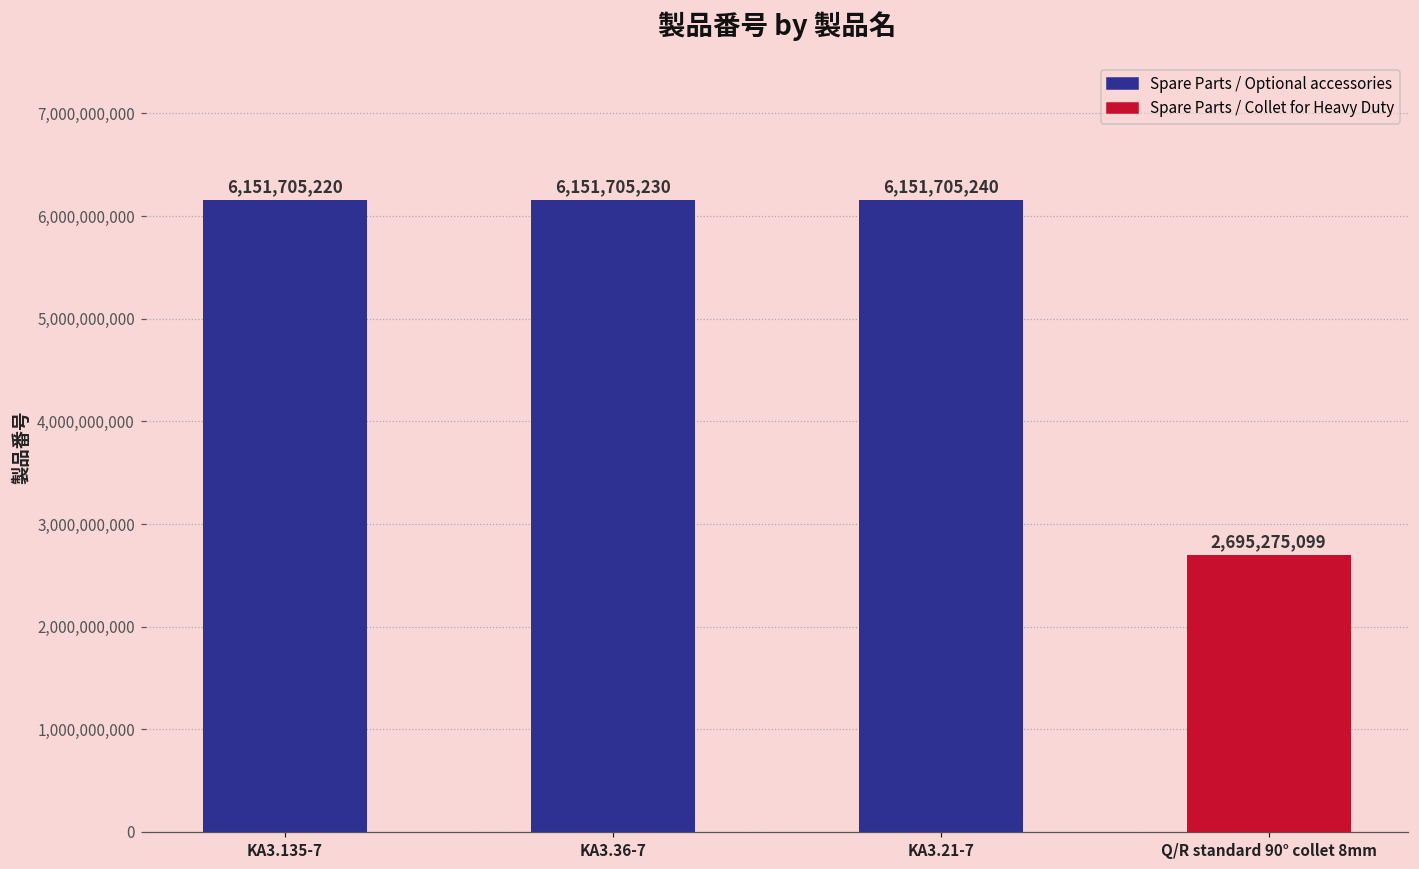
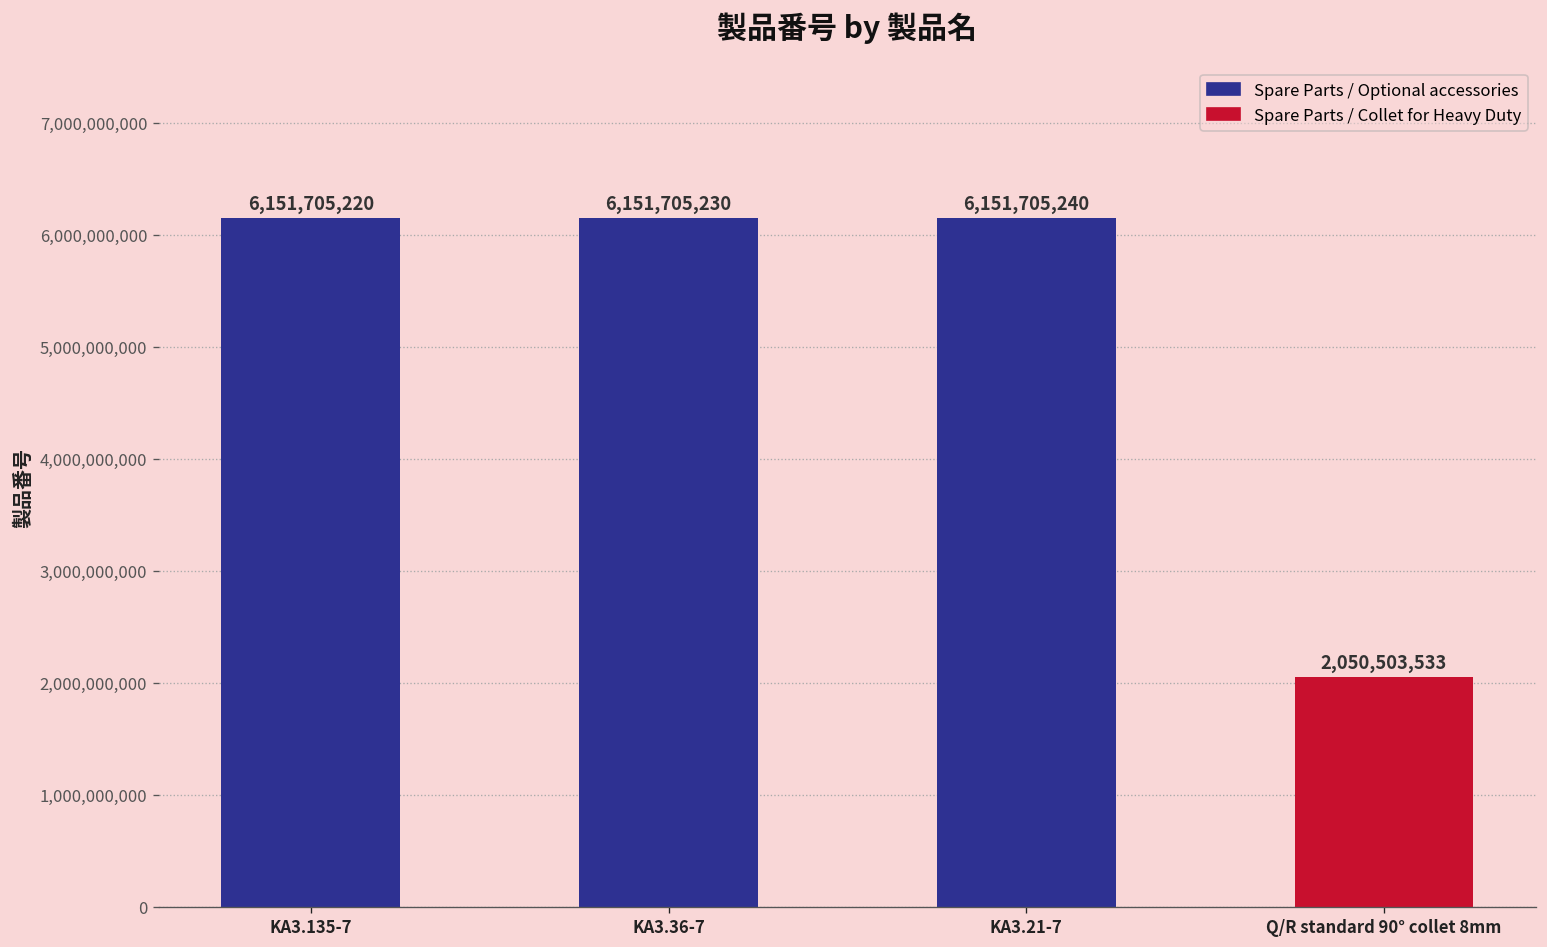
Q/R standard 90° collet 8mm: 2,695,275,099 -> 2,050,503,533
